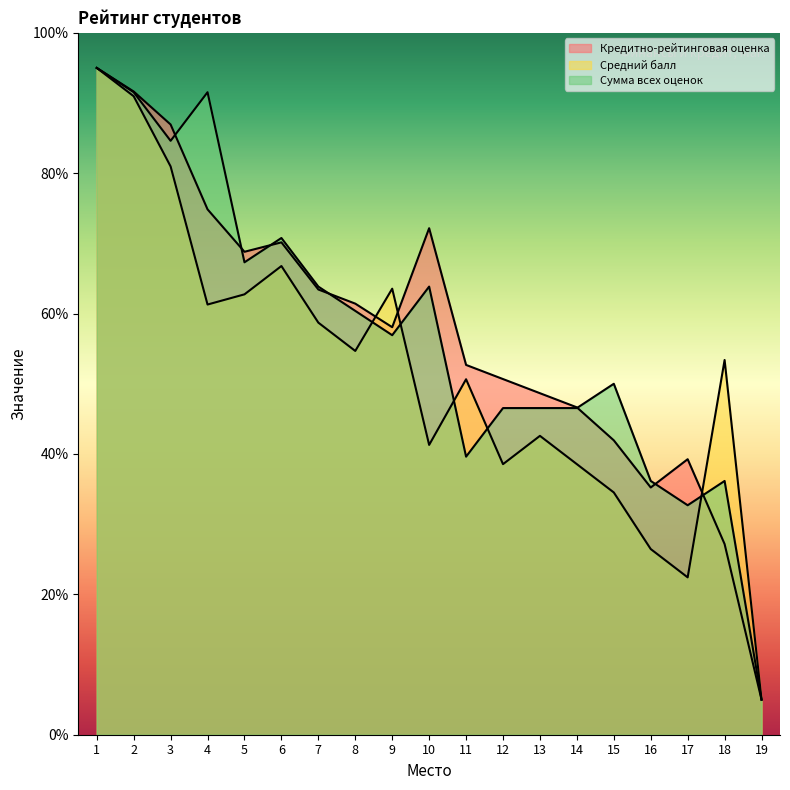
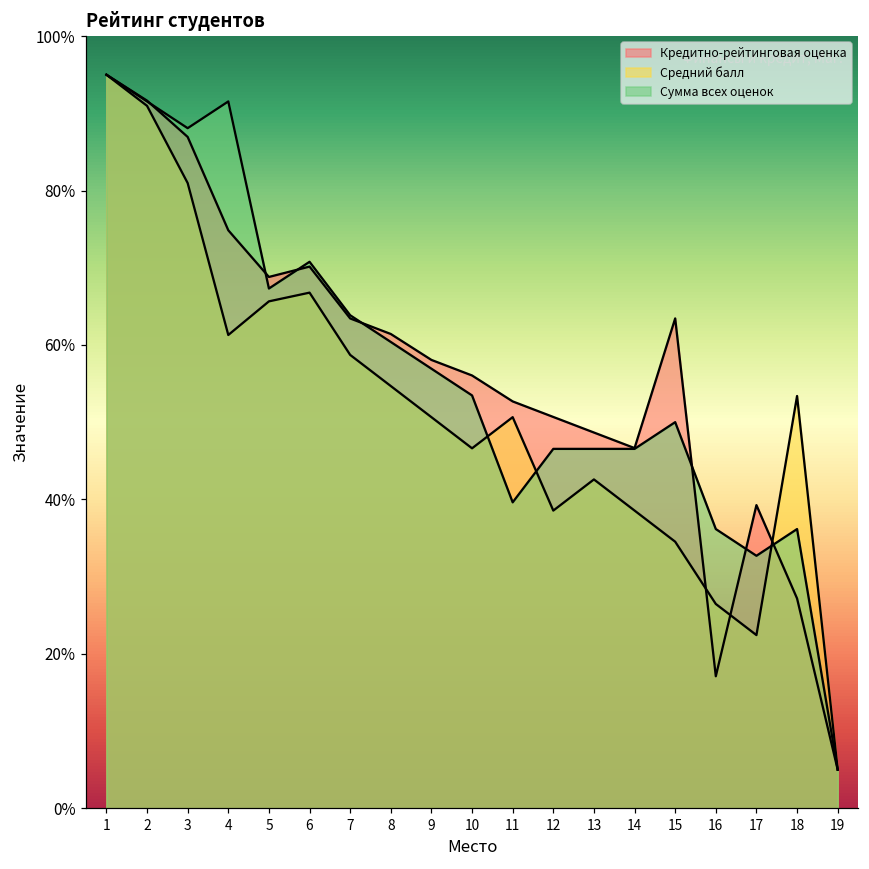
Сумма всех оценок, 3: 85% -> 88%
Средний балл, 5: 63% -> 66%
Средний балл, 9: 64% -> 51%
Кредитно-рейтинговая оценка, 10: 72% -> 56%
Средний балл, 10: 41% -> 47%
Сумма всех оценок, 10: 64% -> 53%
Кредитно-рейтинговая оценка, 15: 42% -> 63%
Кредитно-рейтинговая оценка, 16: 35% -> 17%
